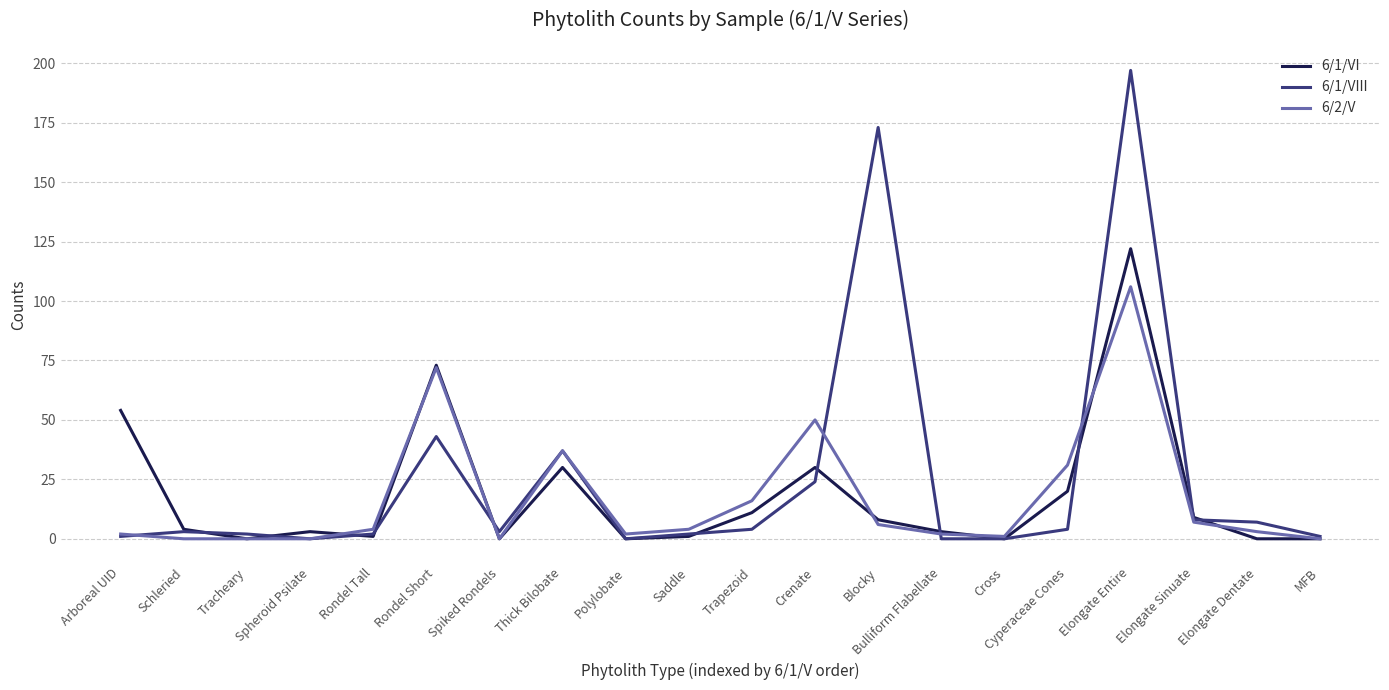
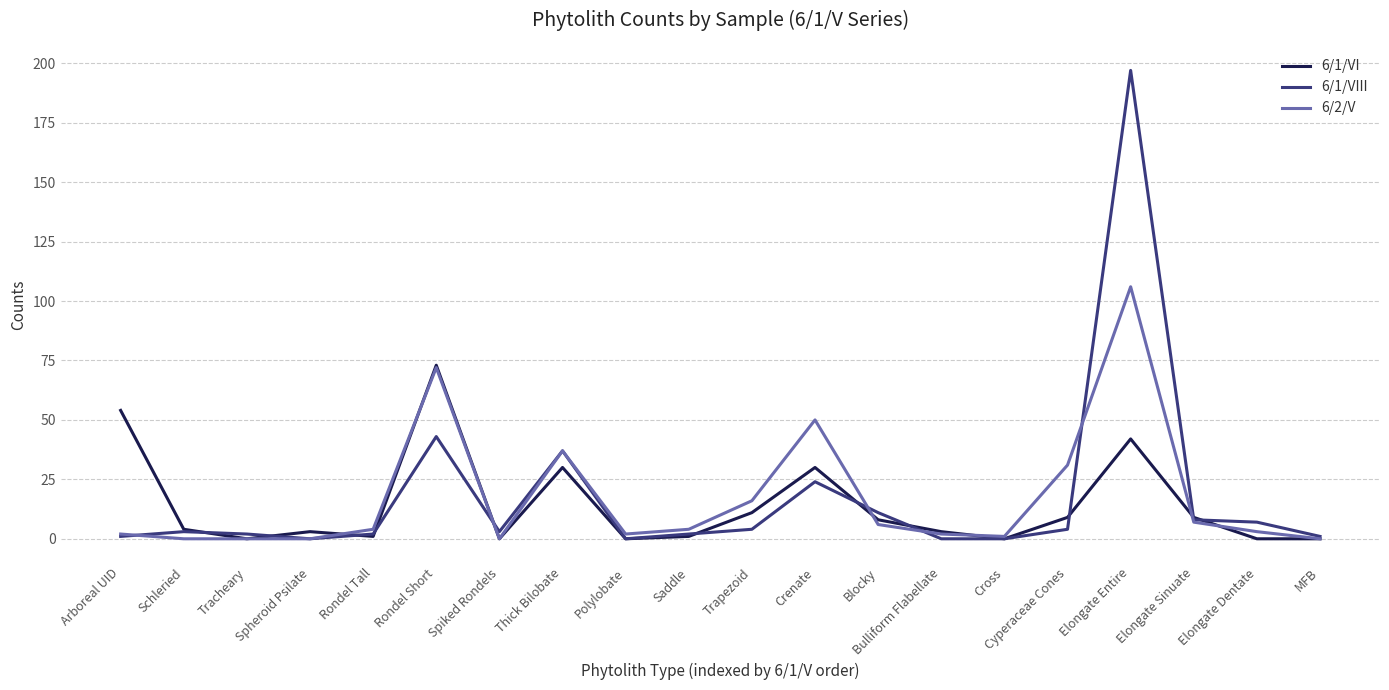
6/1/VIII, Blocky: 173 -> 11
6/1/VI, Cyperaceae Cones: 20 -> 9
6/1/VI, Elongate Entire: 122 -> 42
